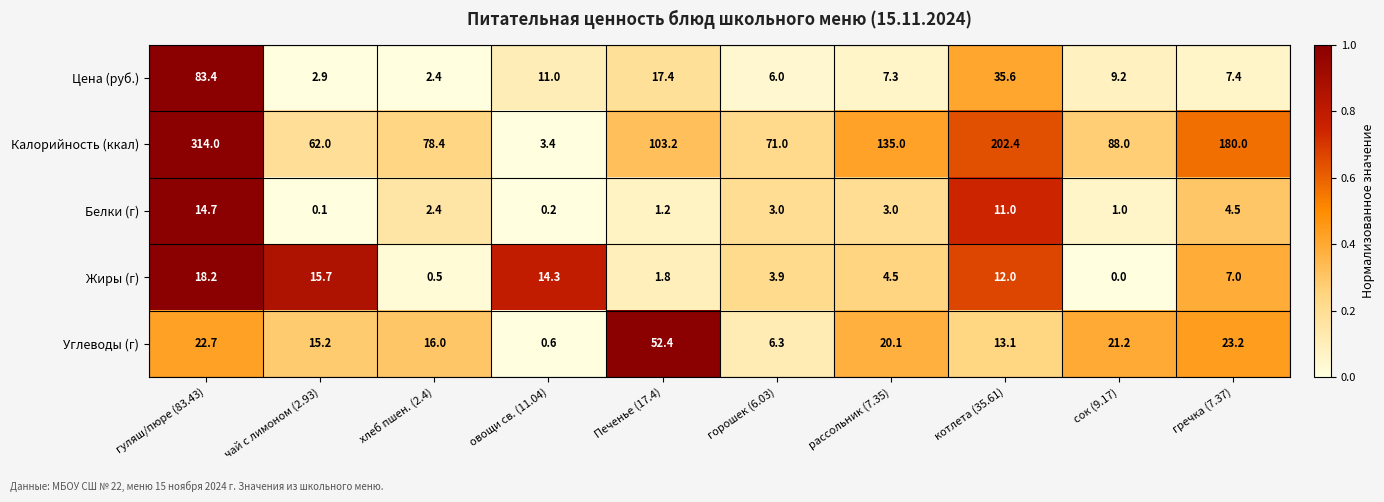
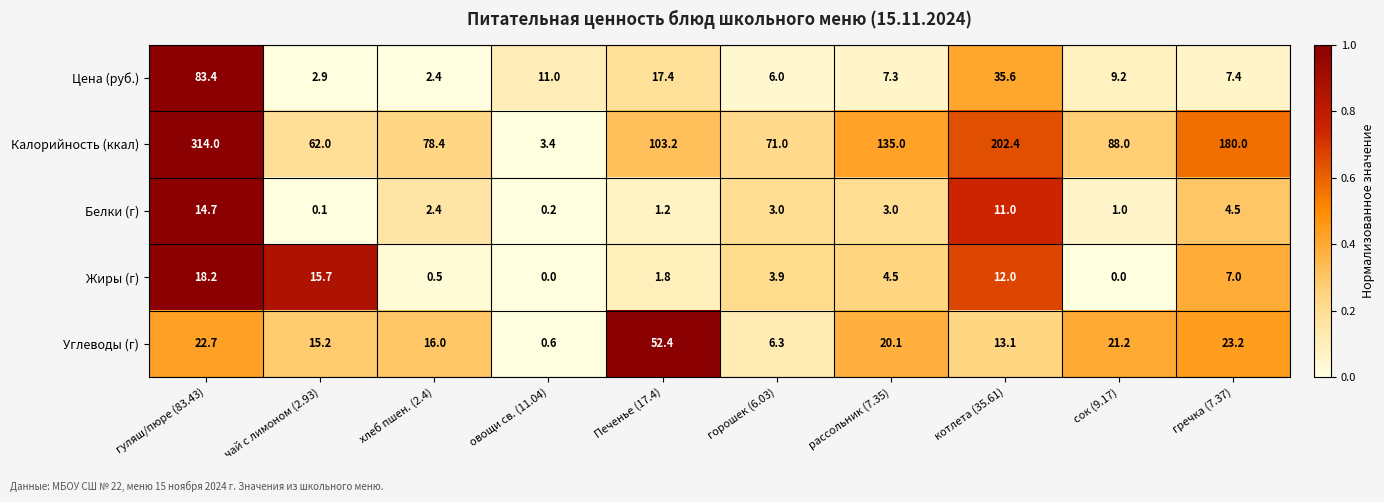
Жиры (г), овощи св. (11.04): 14.3 -> 0.0
